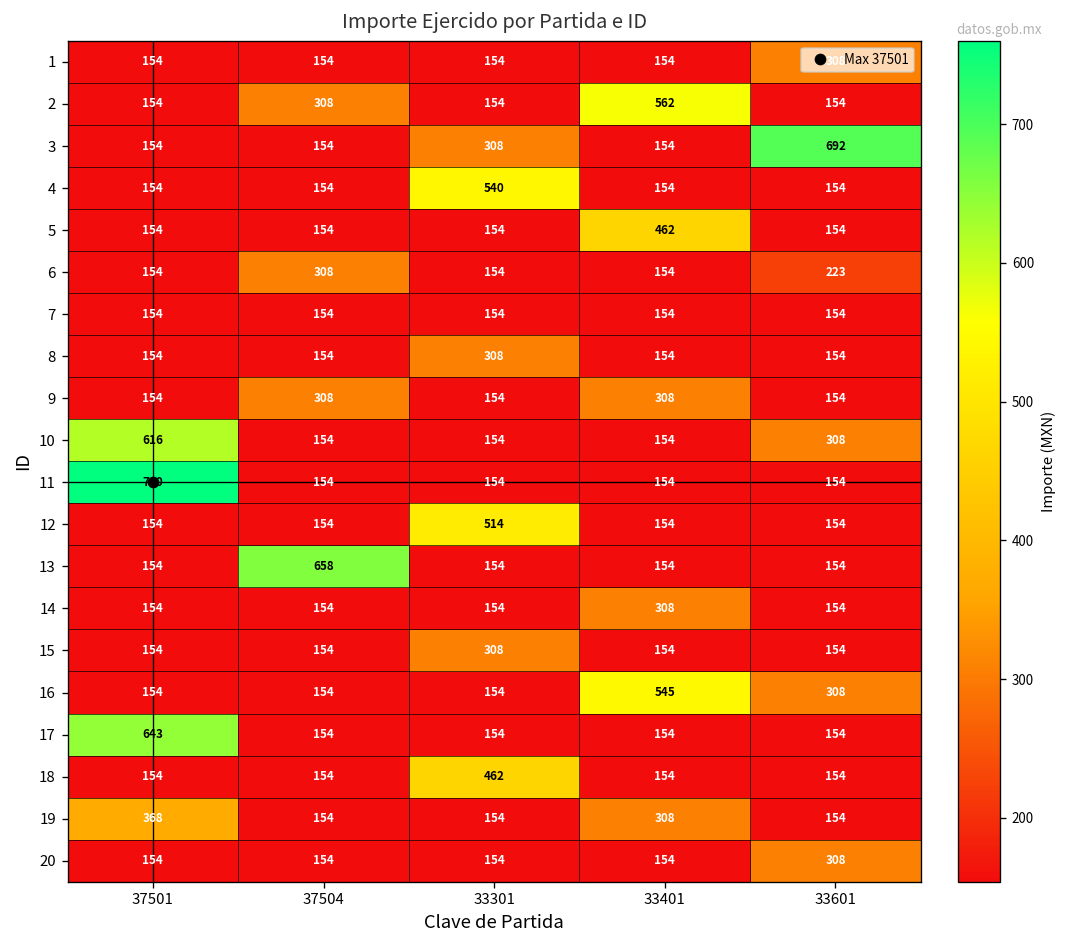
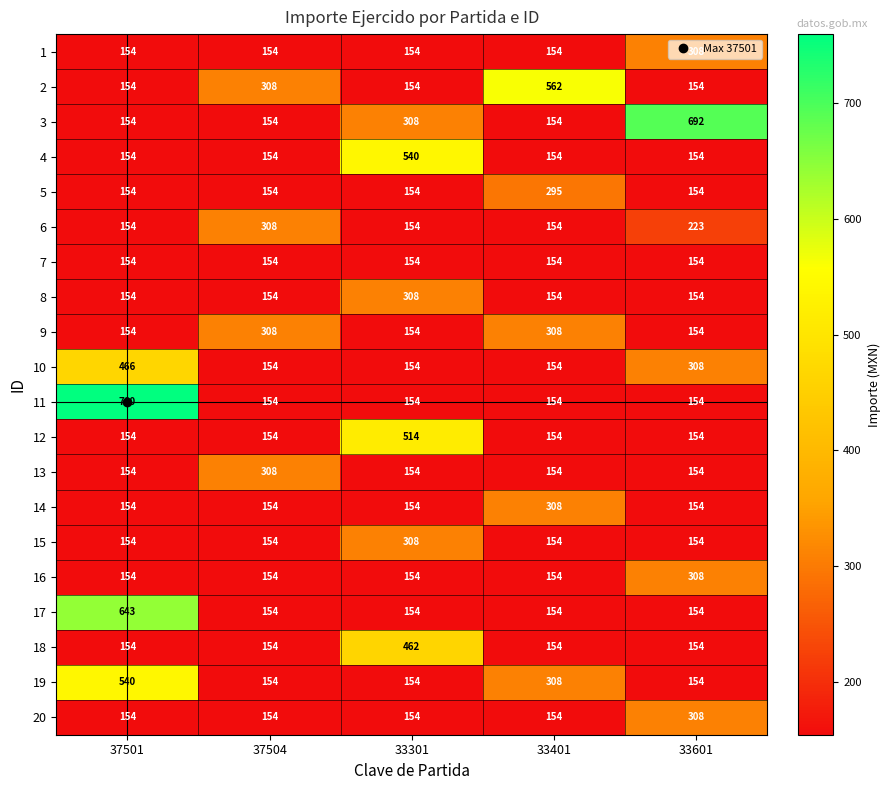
5, 33401: 462 -> 295
10, 37501: 616 -> 466
13, 37504: 658 -> 308
16, 33401: 545 -> 154
19, 37501: 368 -> 540
